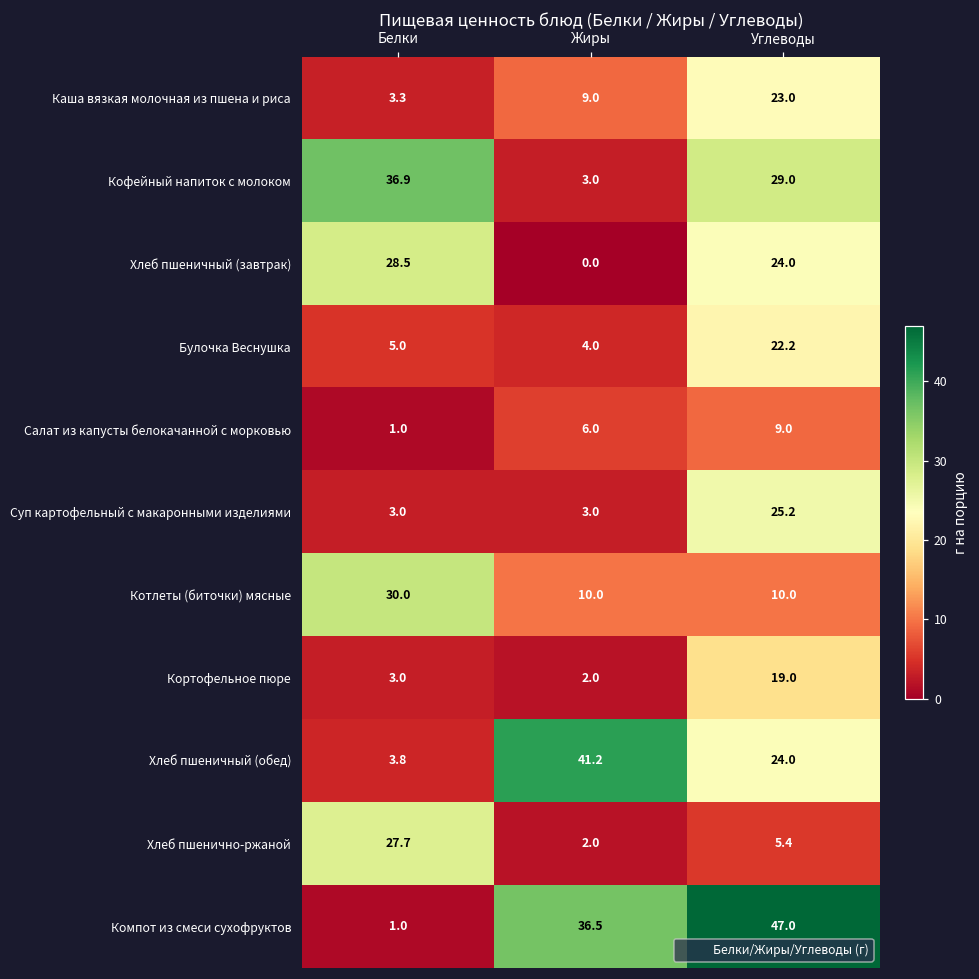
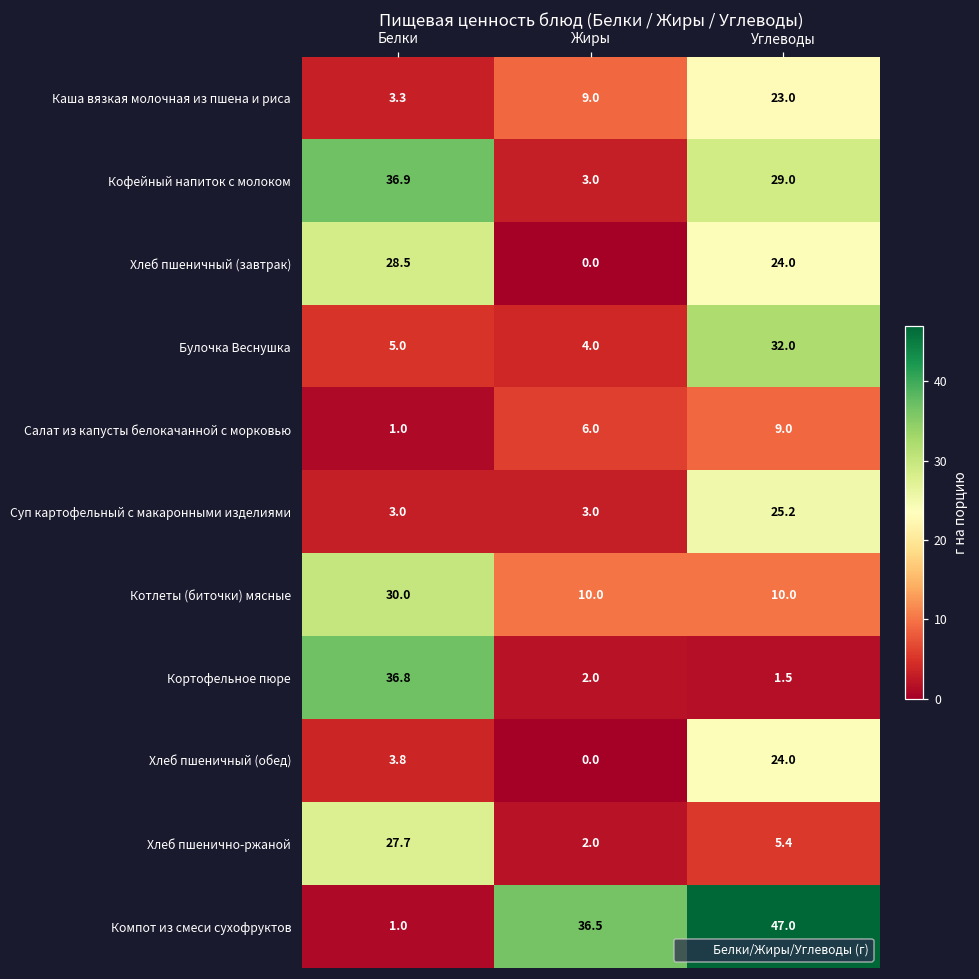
Булочка Веснушка, Углеводы: 22.2 -> 32.0
Кортофельное пюре, Белки: 3.0 -> 36.8
Кортофельное пюре, Углеводы: 19.0 -> 1.5
Хлеб пшеничный (обед), Жиры: 41.2 -> 0.0
